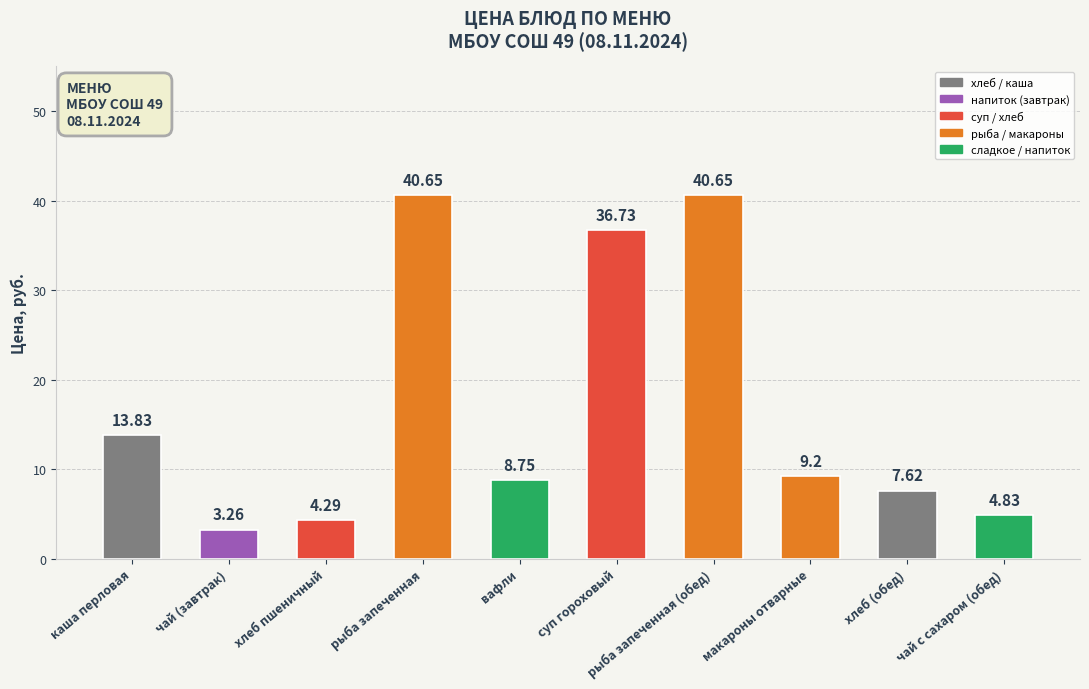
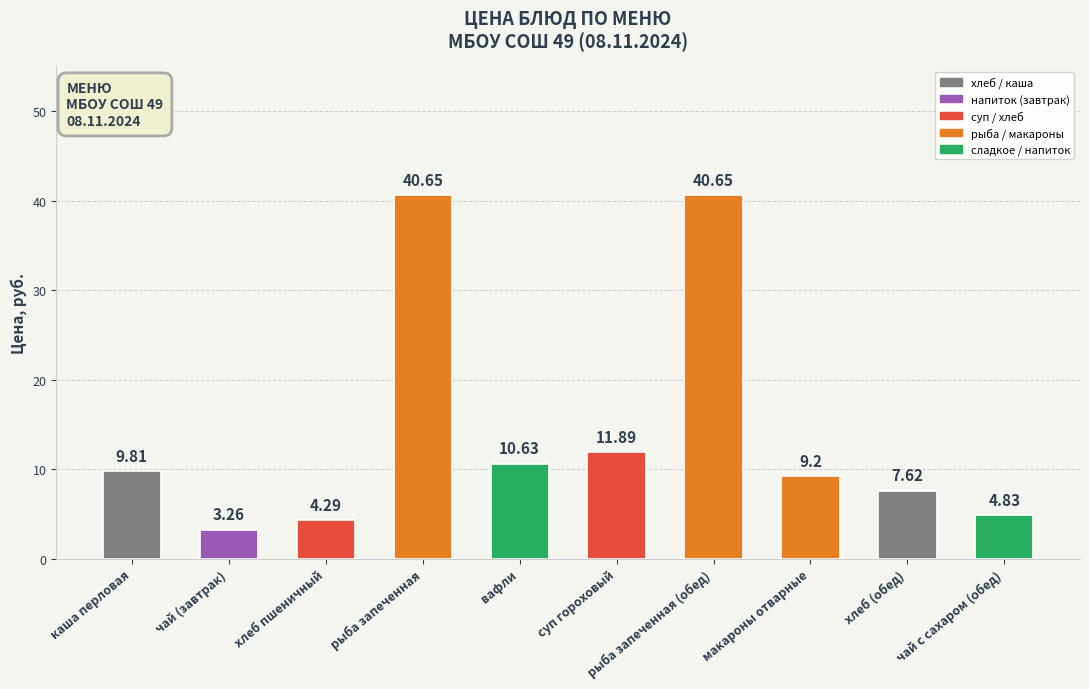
каша перловая: 13.83 -> 9.81
вафли: 8.75 -> 10.63
суп гороховый: 36.73 -> 11.89
